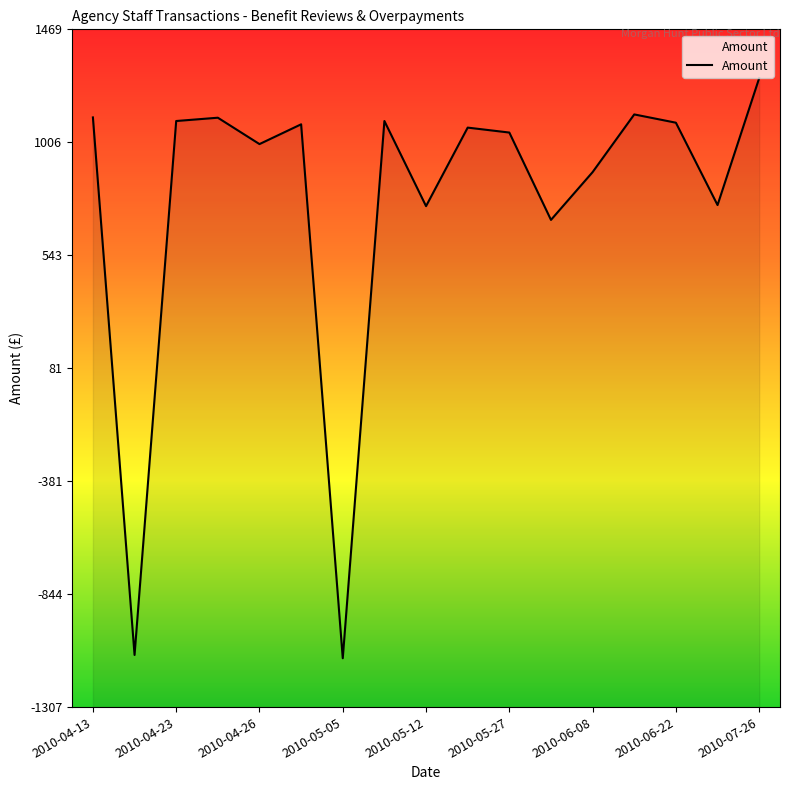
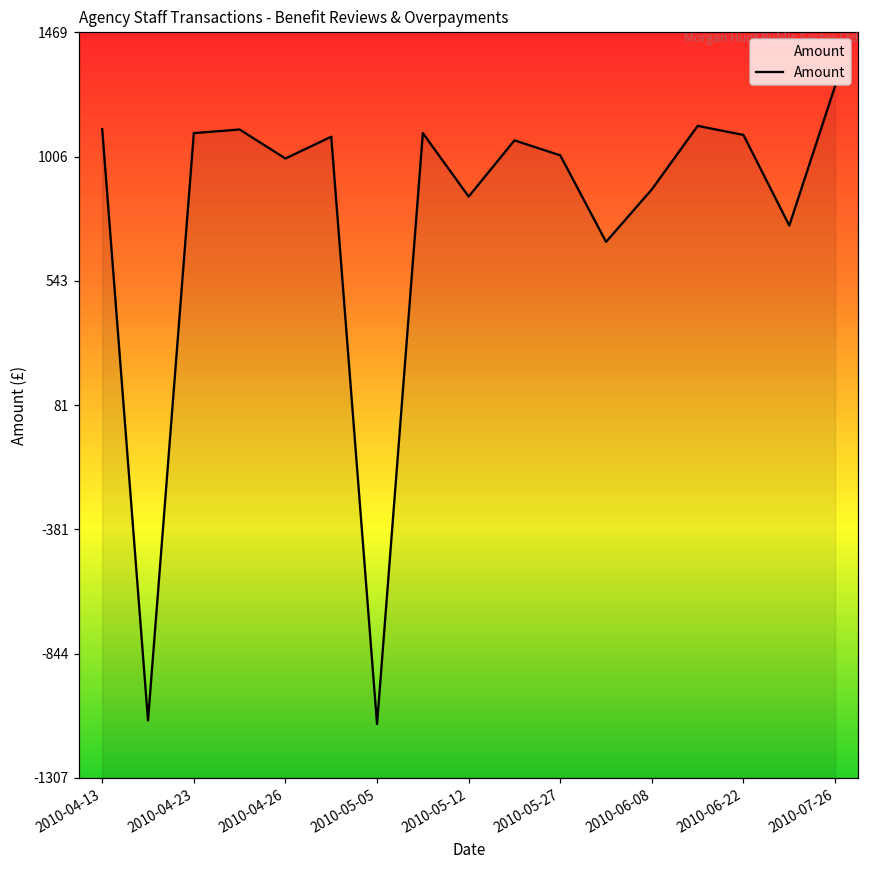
Amount, 2010-05-12: 740 -> 860
Amount, 2010-05-27: 1050 -> 1010
